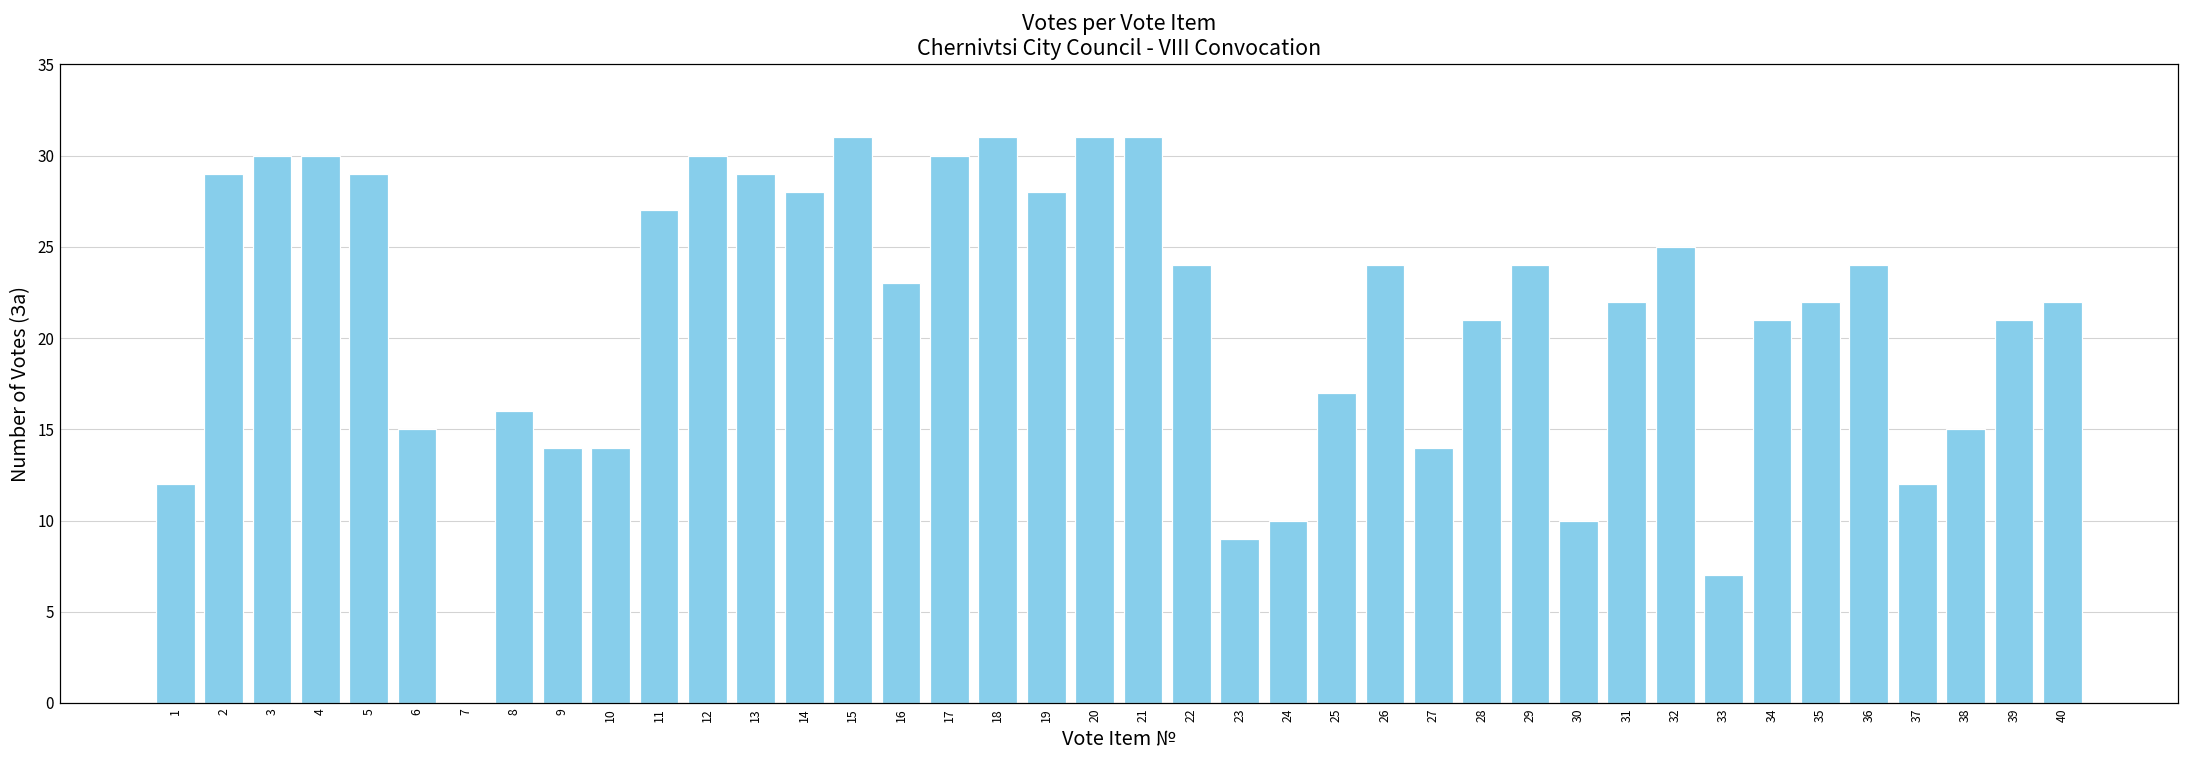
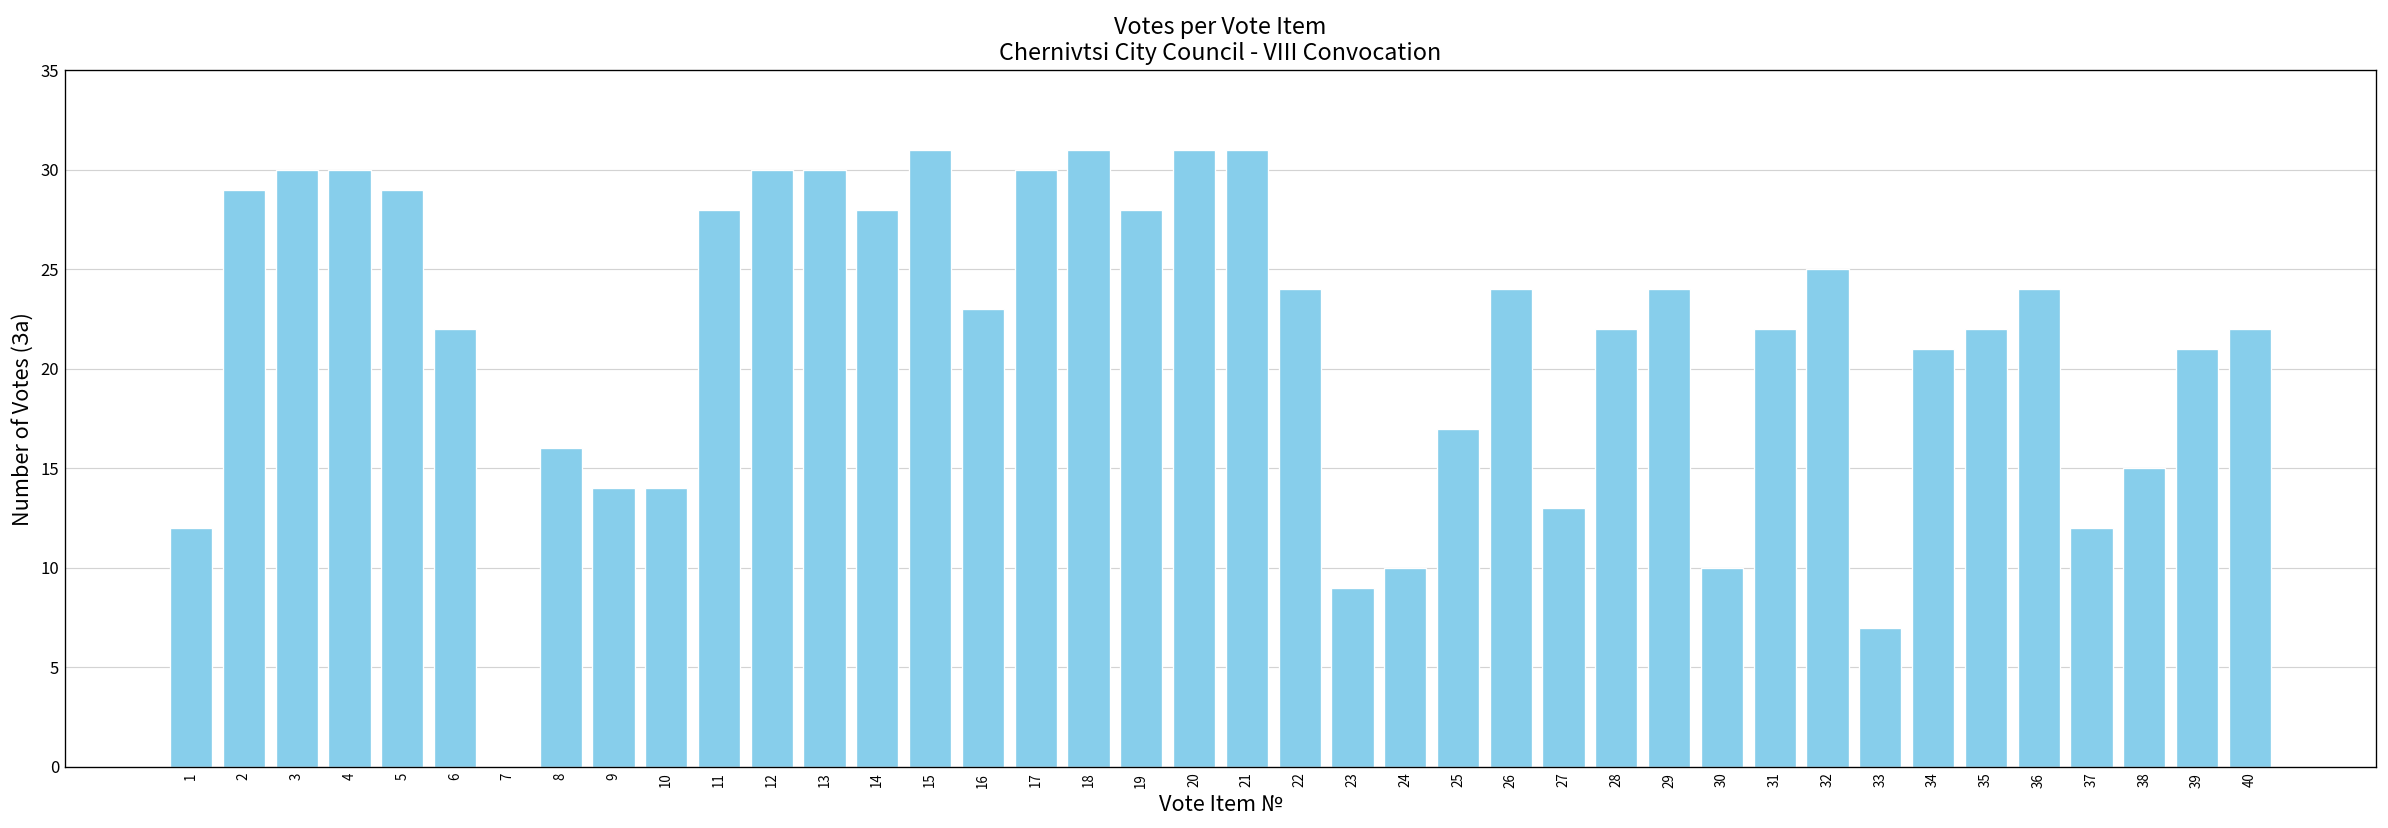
6: 15 -> 22
11: 27 -> 28
13: 29 -> 30
27: 14 -> 13
28: 21 -> 22
